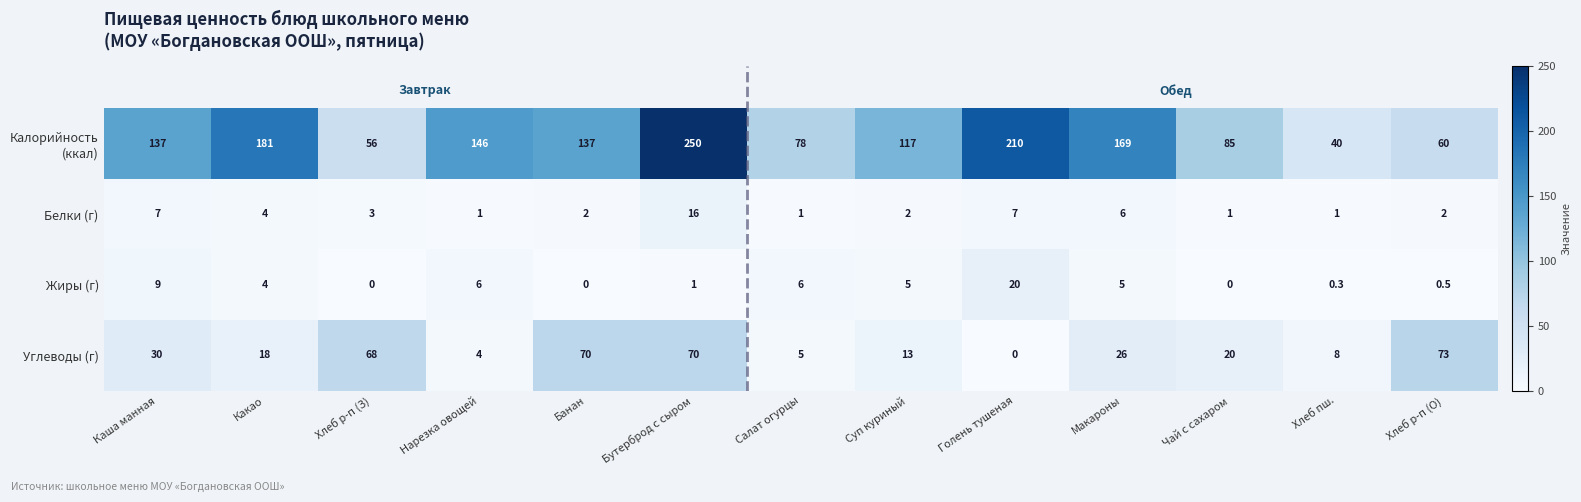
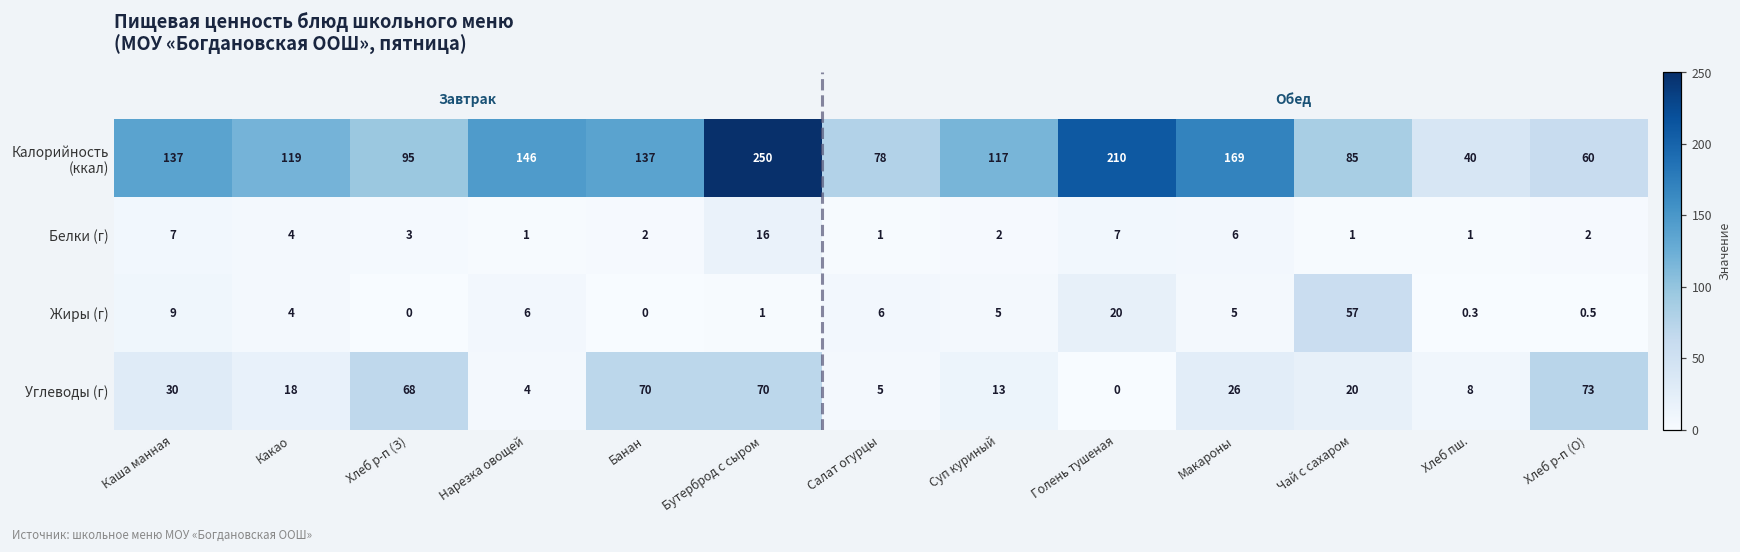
Калорийность (ккал), Какао: 181 -> 119
Калорийность (ккал), Хлеб р-п (З): 56 -> 95
Жиры (г), Чай с сахаром: 0 -> 57
